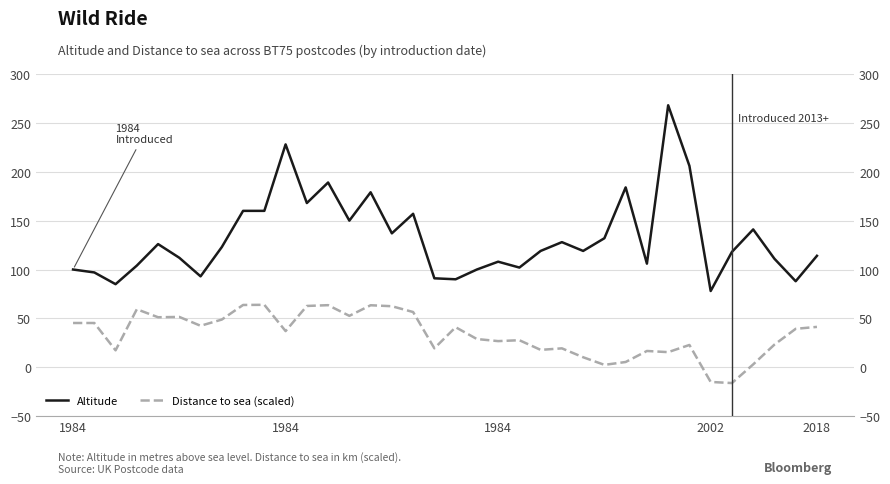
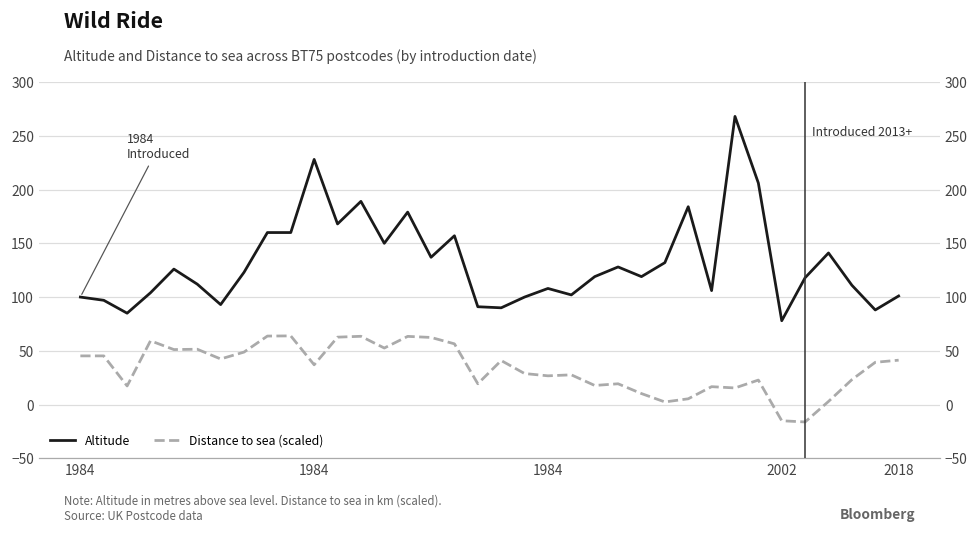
Altitude, 2018: 110 -> 100
